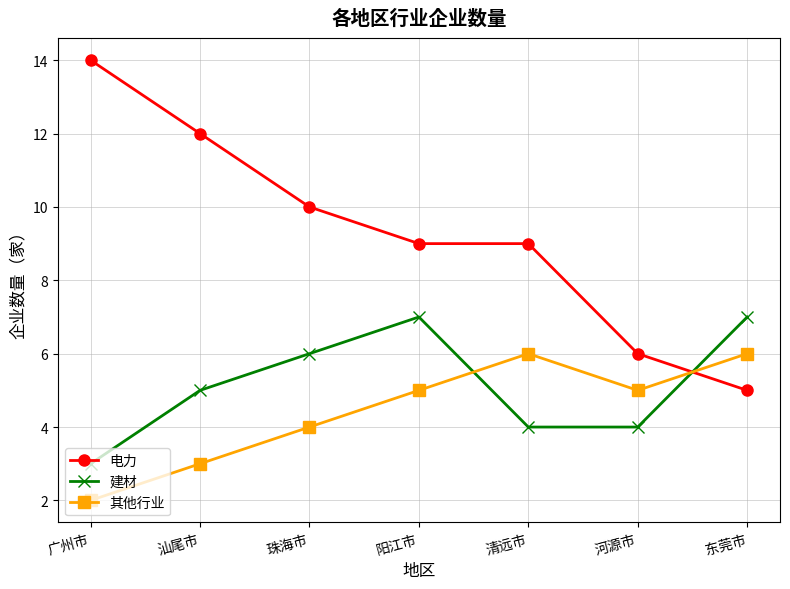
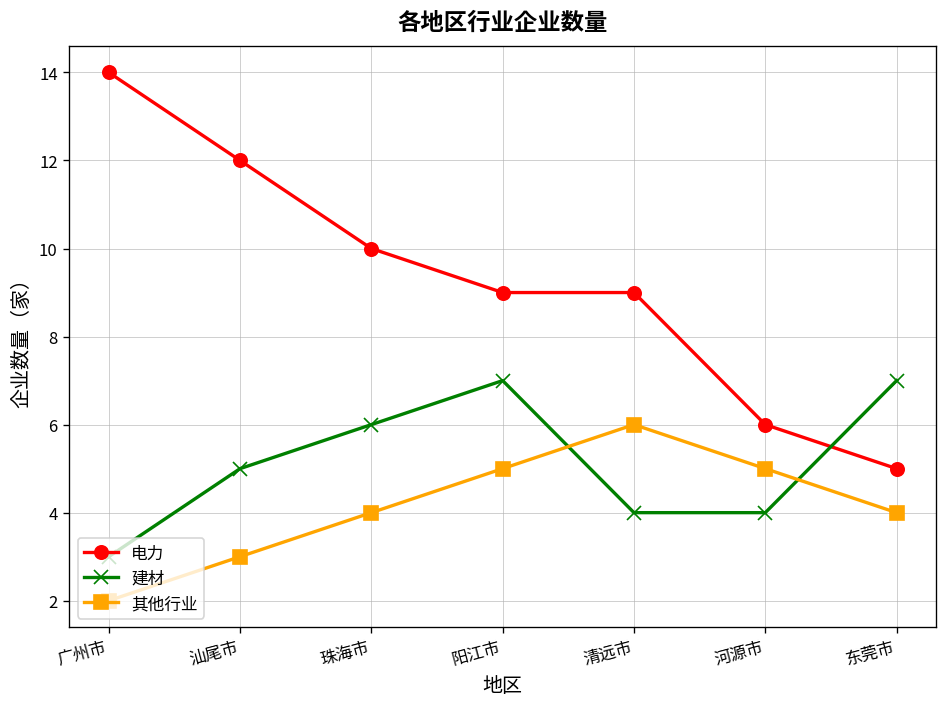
其他行业, 东莞市: 6 -> 4
